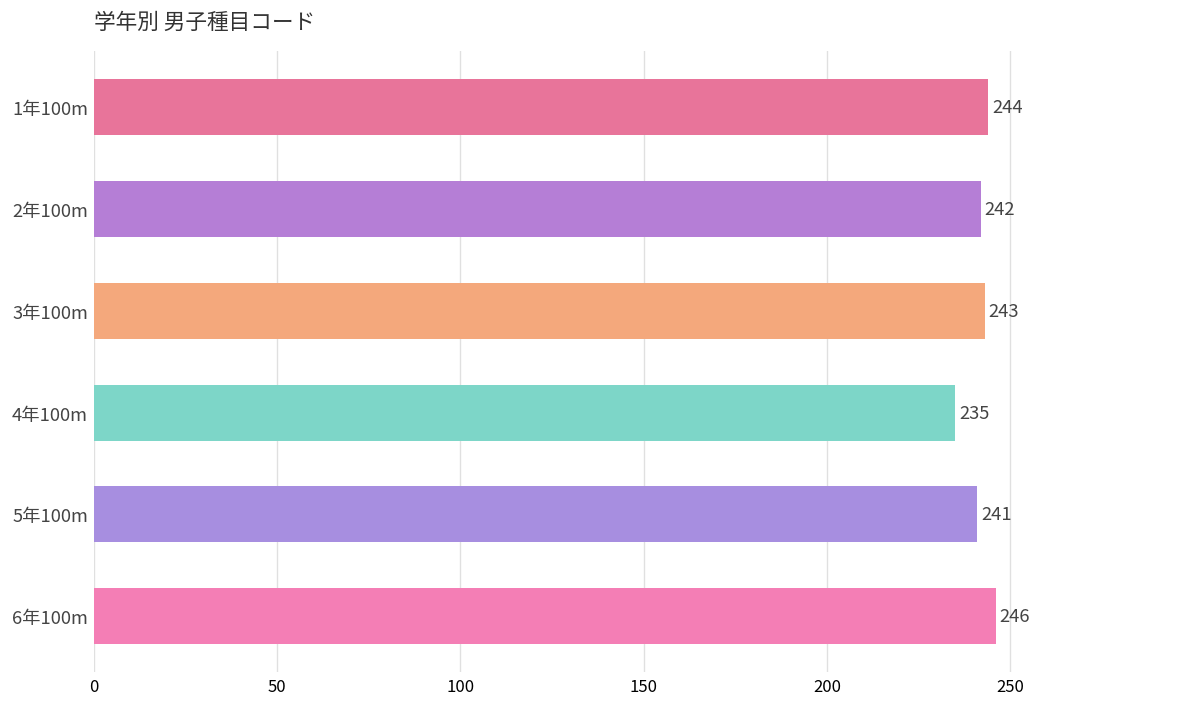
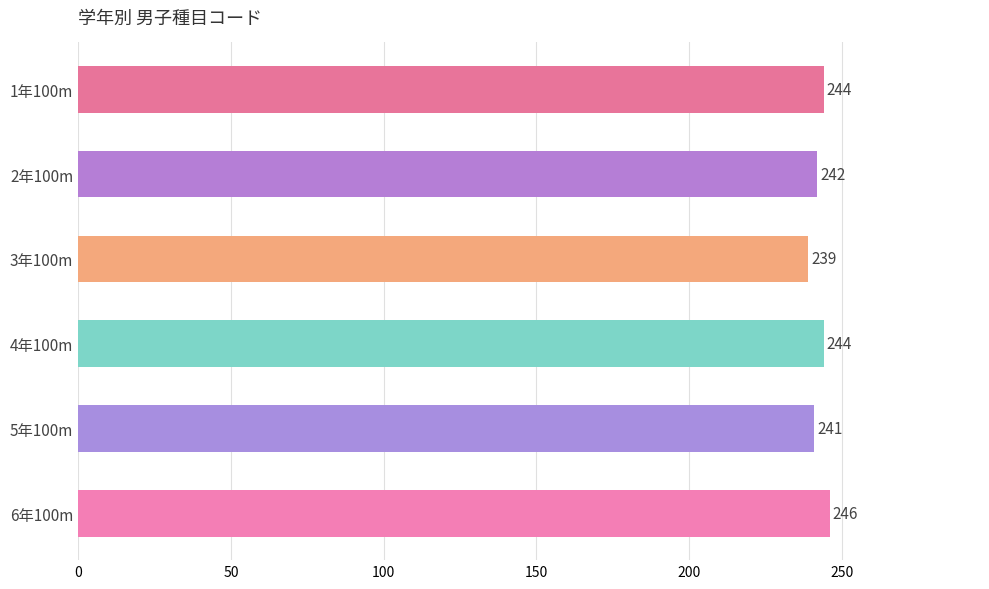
3年100m: 243 -> 239
4年100m: 235 -> 244
